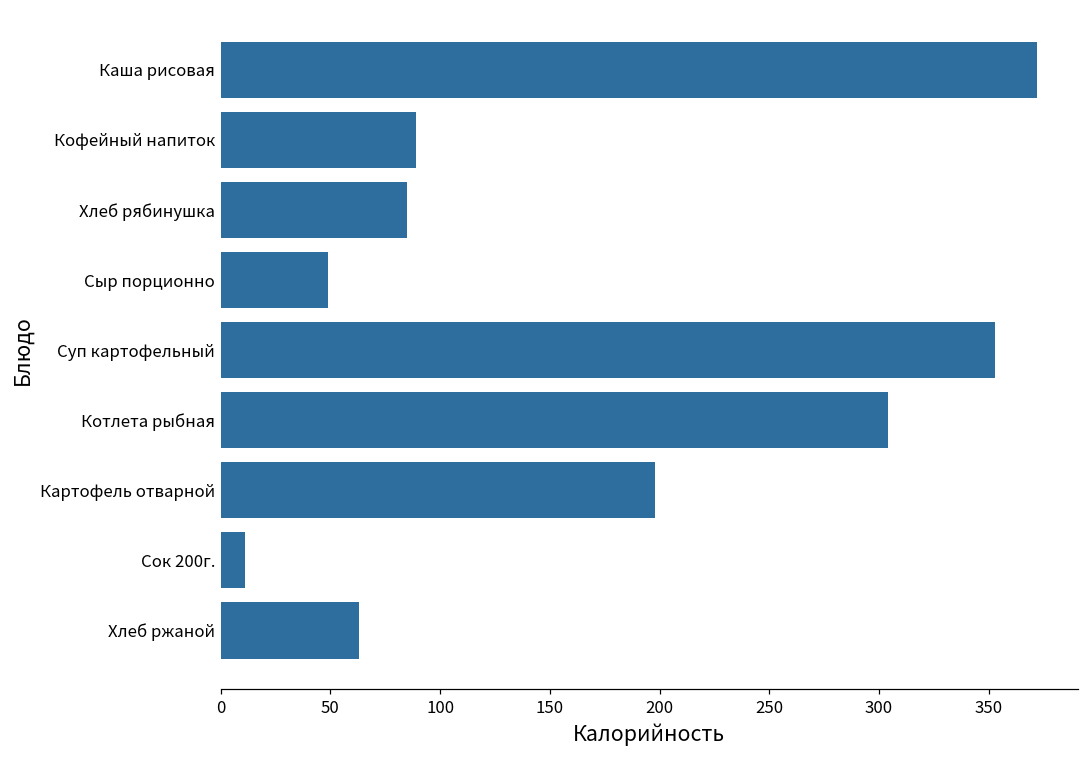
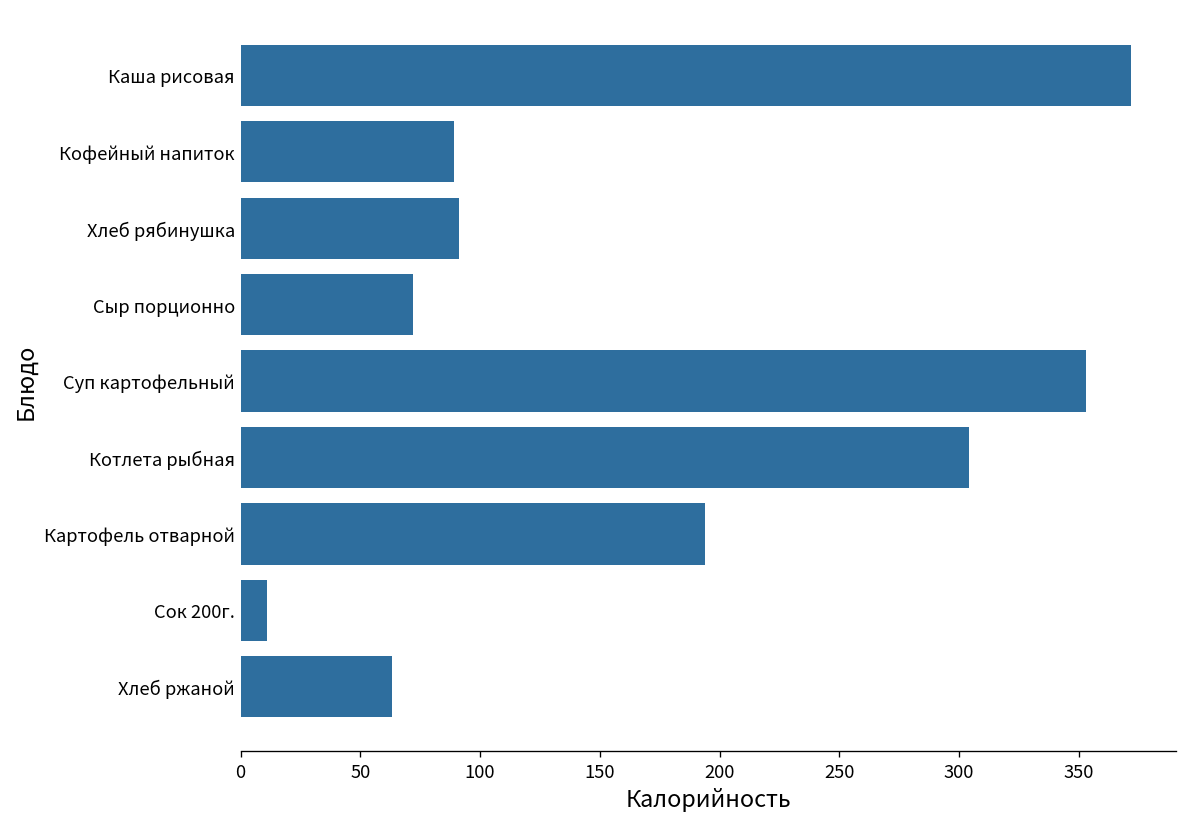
Хлеб рябинушка: 85 -> 91
Сыр порционно: 49 -> 72
Картофель отварной: 198 -> 194
